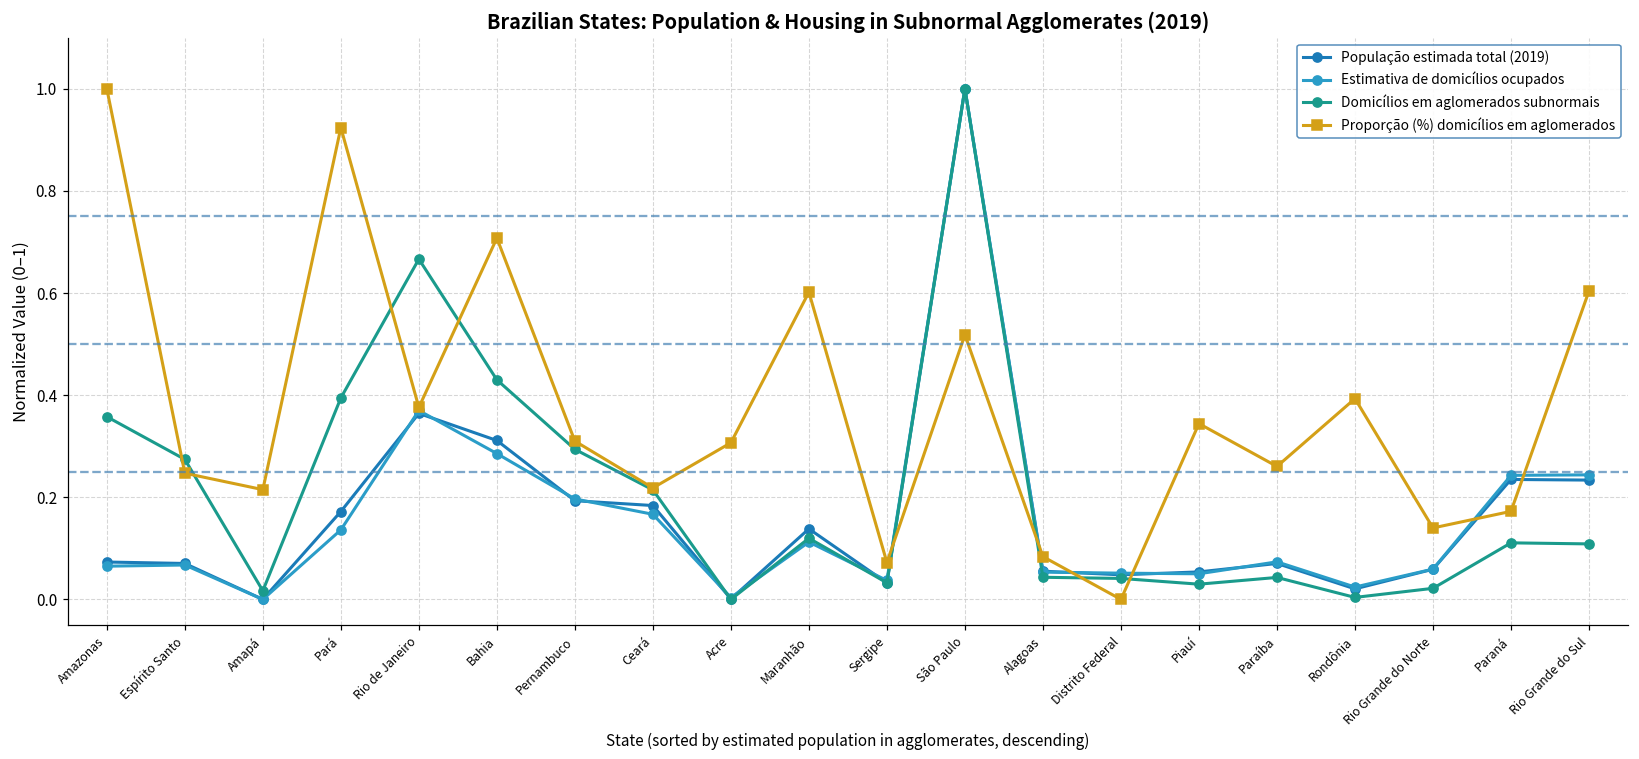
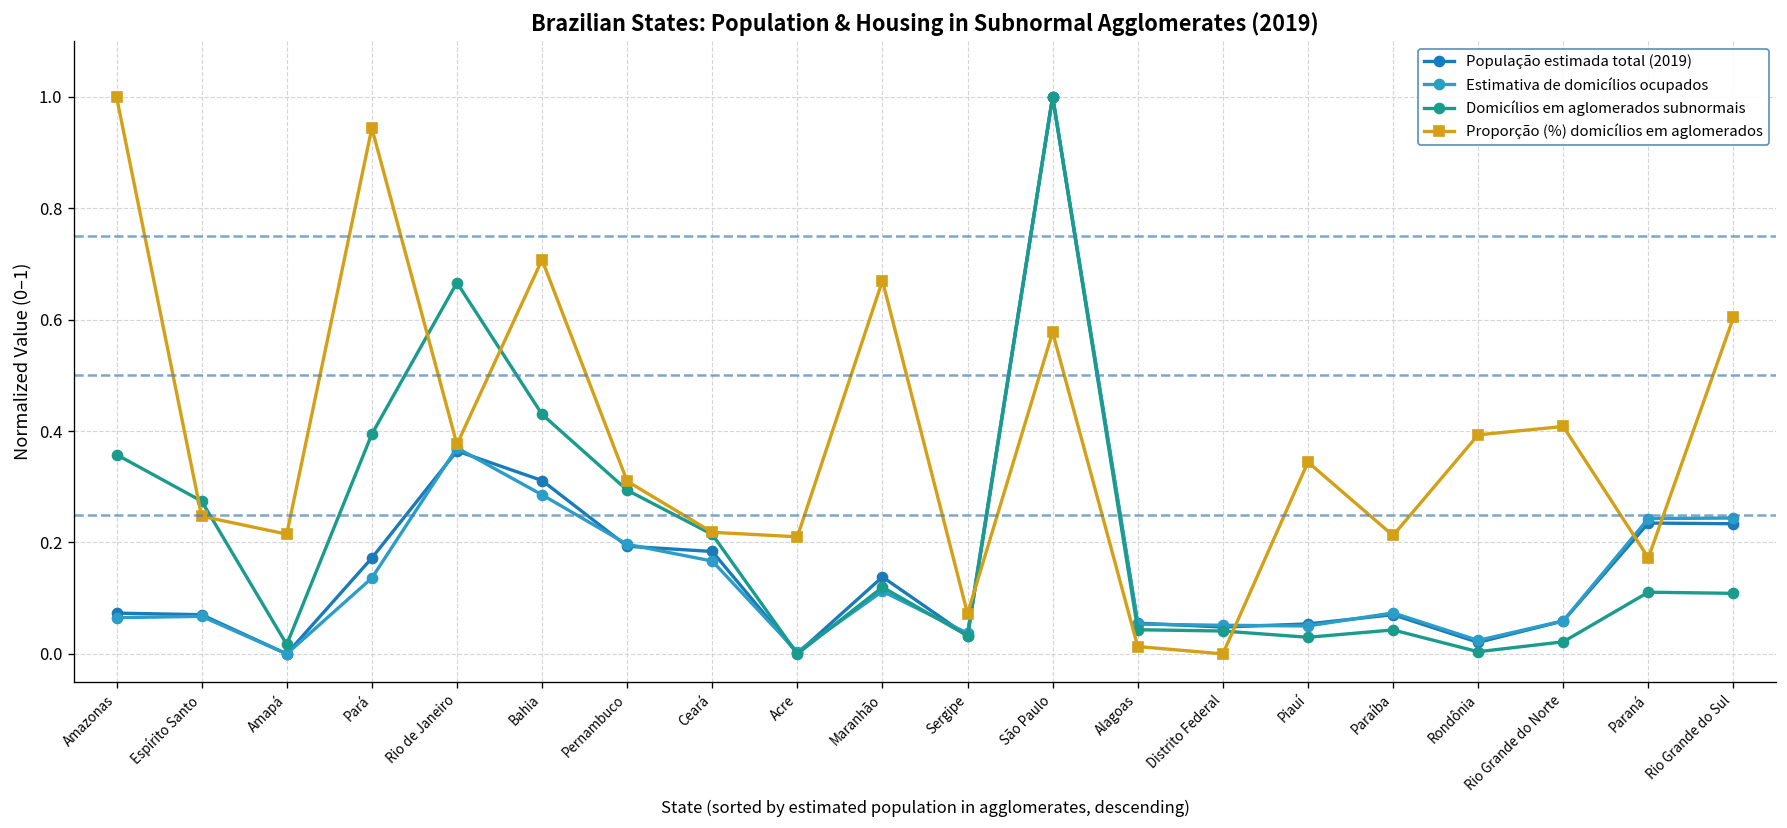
Proporção (%) domicílios em aglomerados, Pará: 0.92 -> 0.94
Proporção (%) domicílios em aglomerados, Acre: 0.31 -> 0.21
Proporção (%) domicílios em aglomerados, Maranhão: 0.60 -> 0.67
Proporção (%) domicílios em aglomerados, São Paulo: 0.52 -> 0.58
Proporção (%) domicílios em aglomerados, Alagoas: 0.08 -> 0.01
Proporção (%) domicílios em aglomerados, Paraíba: 0.26 -> 0.21
Proporção (%) domicílios em aglomerados, Rio Grande do Norte: 0.14 -> 0.41
